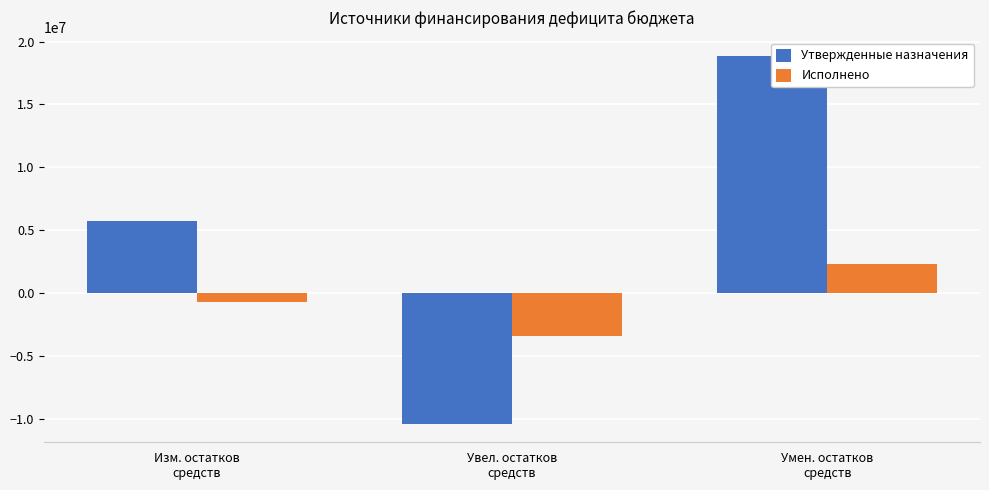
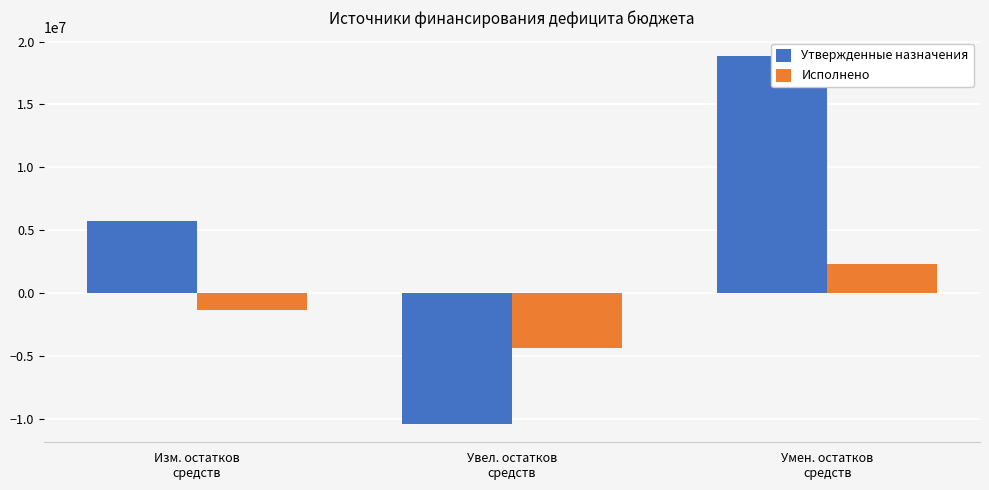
Исполнено, Изм. остатков средств: -700000 -> -1300000
Исполнено, Увел. остатков средств: -3400000 -> -4400000
